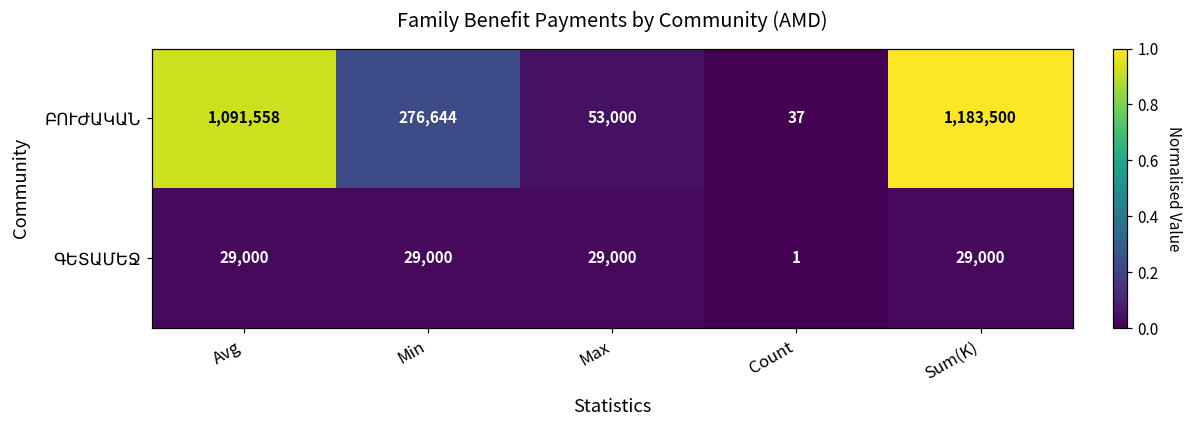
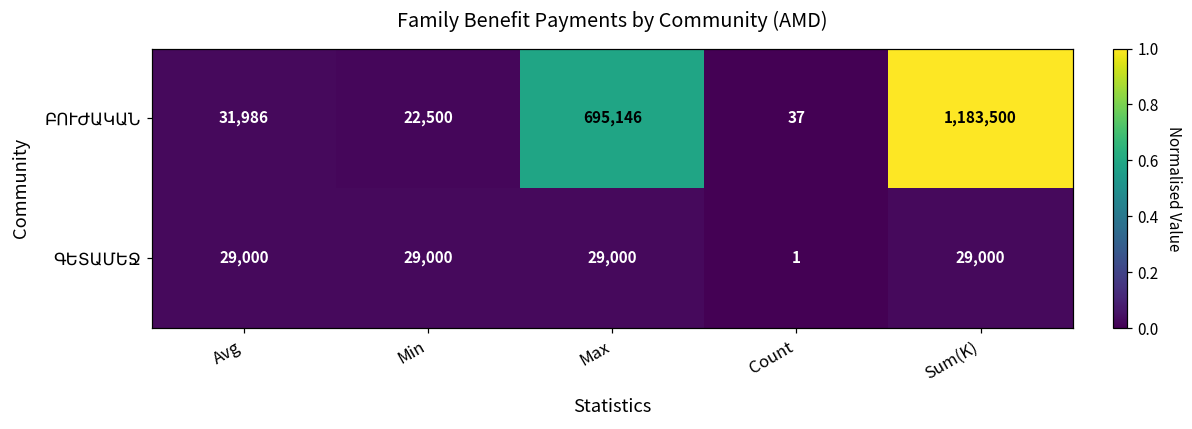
ԲՈՒԺԱԿԱՆ, Avg: 1,091,558 -> 31,986
ԲՈՒԺԱԿԱՆ, Min: 276,644 -> 22,500
ԲՈՒԺԱԿԱՆ, Max: 53,000 -> 695,146
